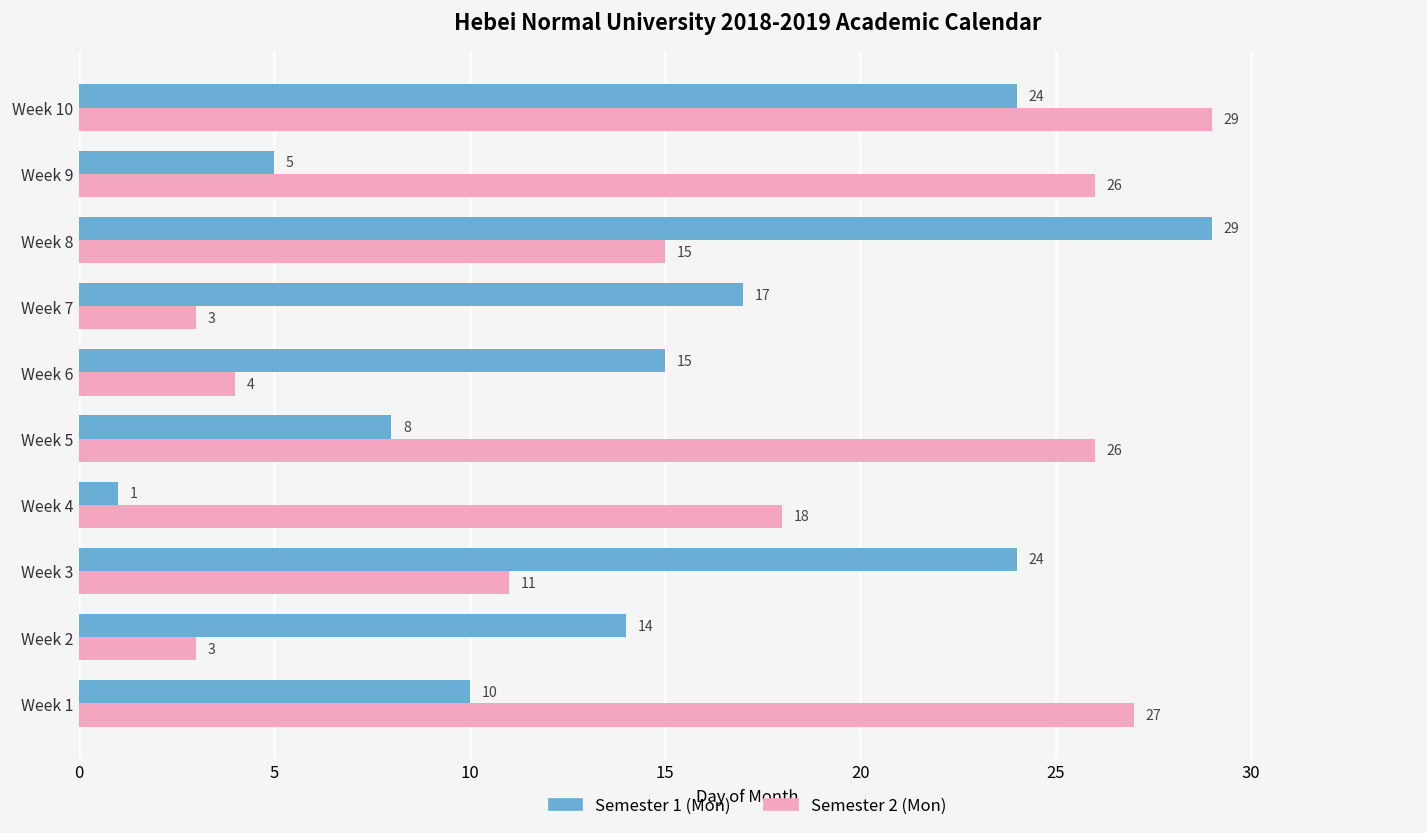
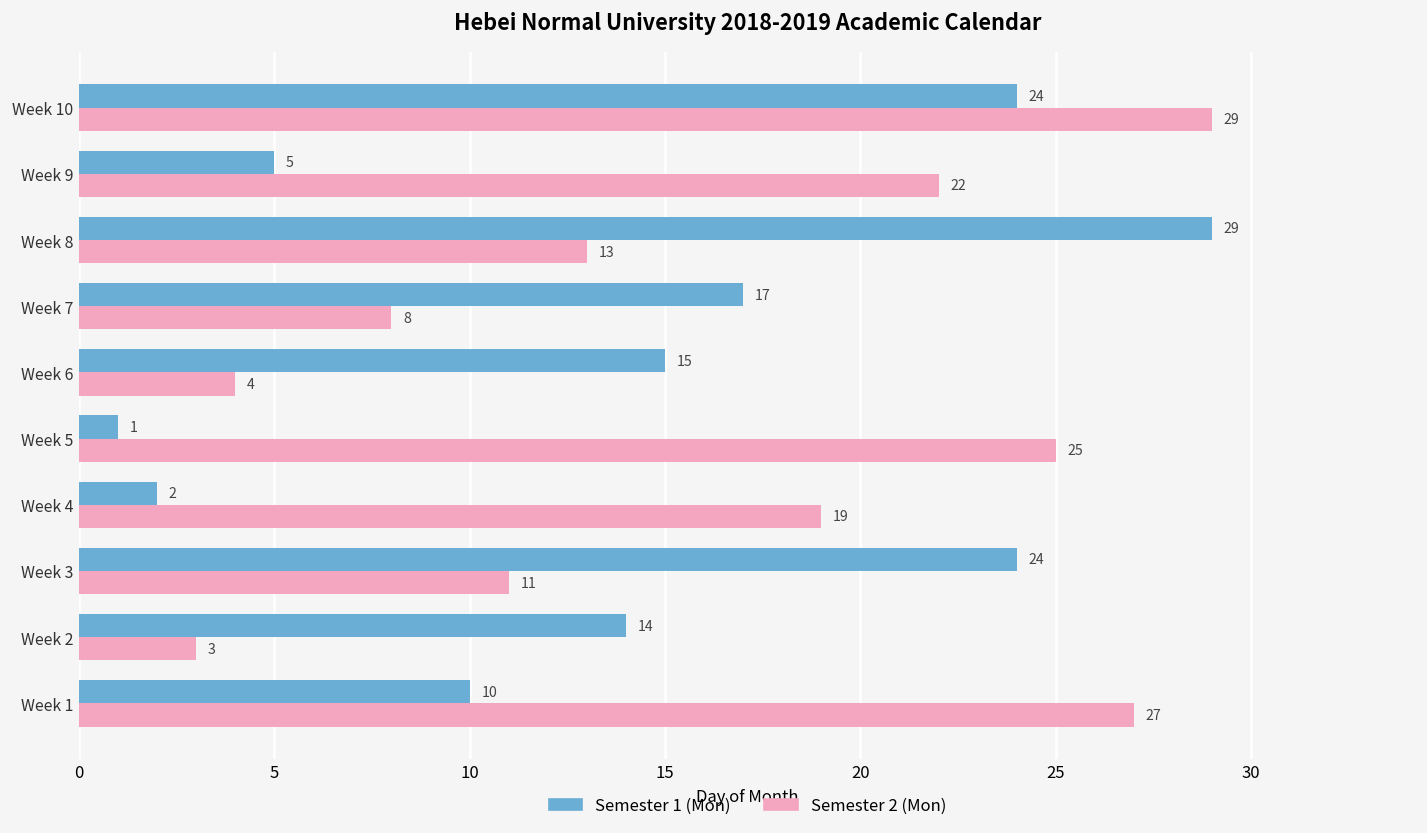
Semester 2 (Mon), Week 9: 26 -> 22
Semester 2 (Mon), Week 8: 15 -> 13
Semester 2 (Mon), Week 7: 3 -> 8
Semester 1 (Mon), Week 5: 8 -> 1
Semester 2 (Mon), Week 5: 26 -> 25
Semester 1 (Mon), Week 4: 1 -> 2
Semester 2 (Mon), Week 4: 18 -> 19
